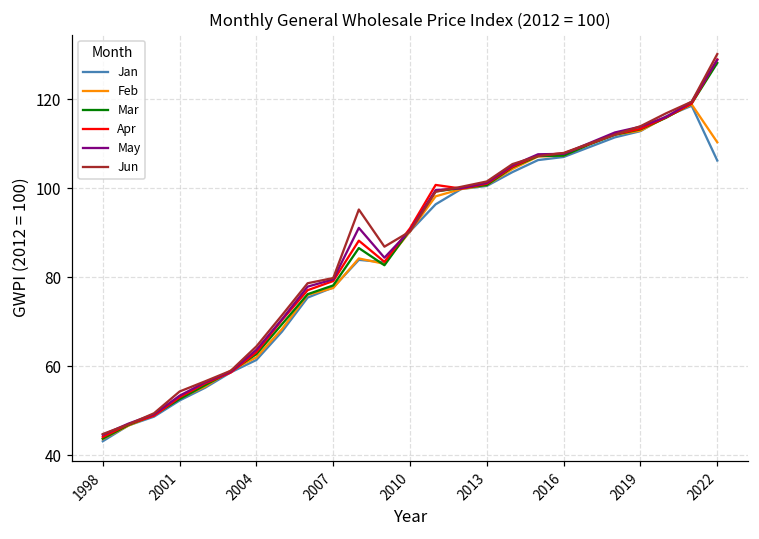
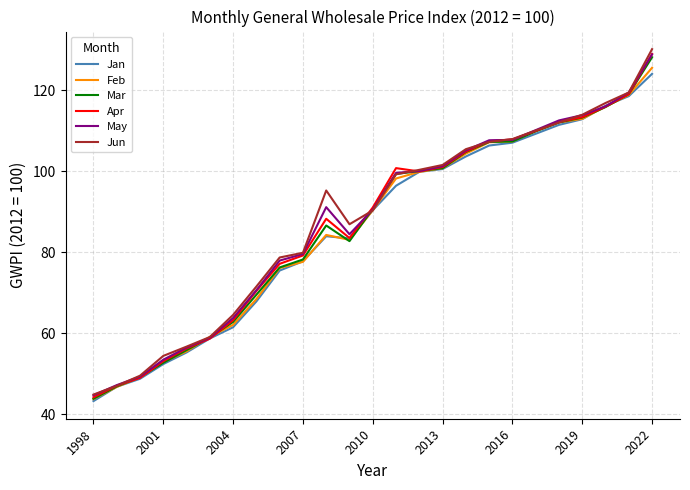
Jan, 2022: 106 -> 124
Feb, 2022: 110 -> 126
